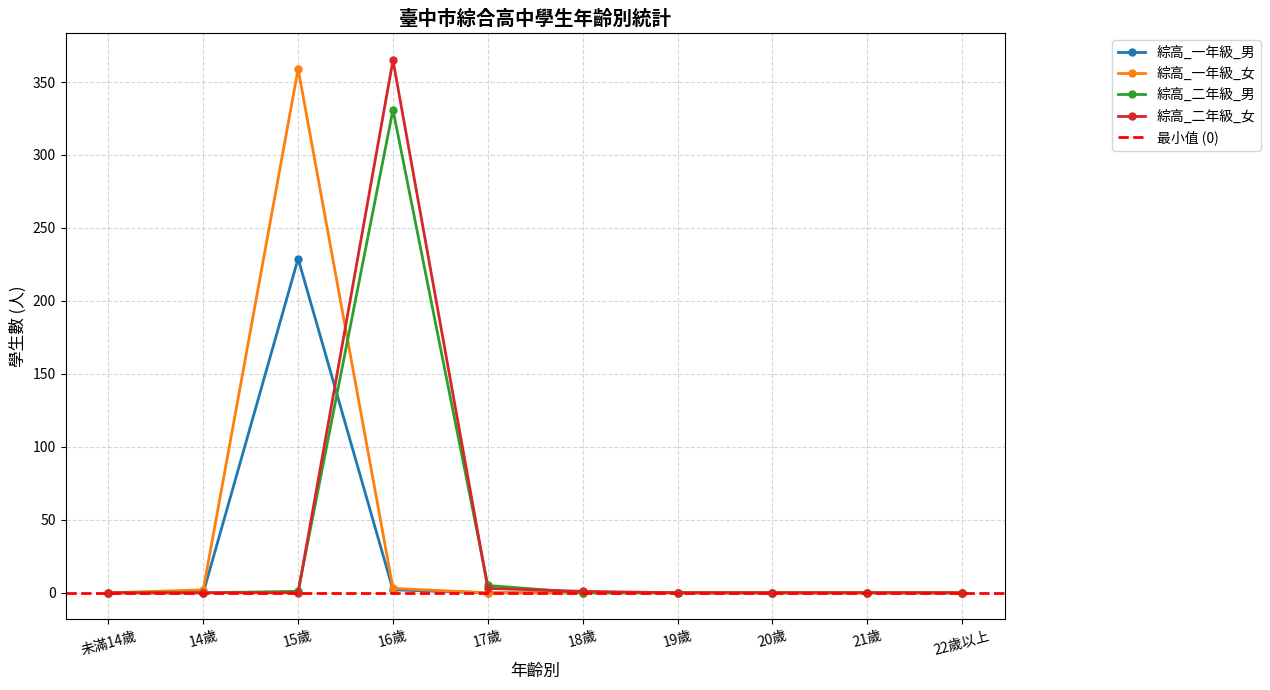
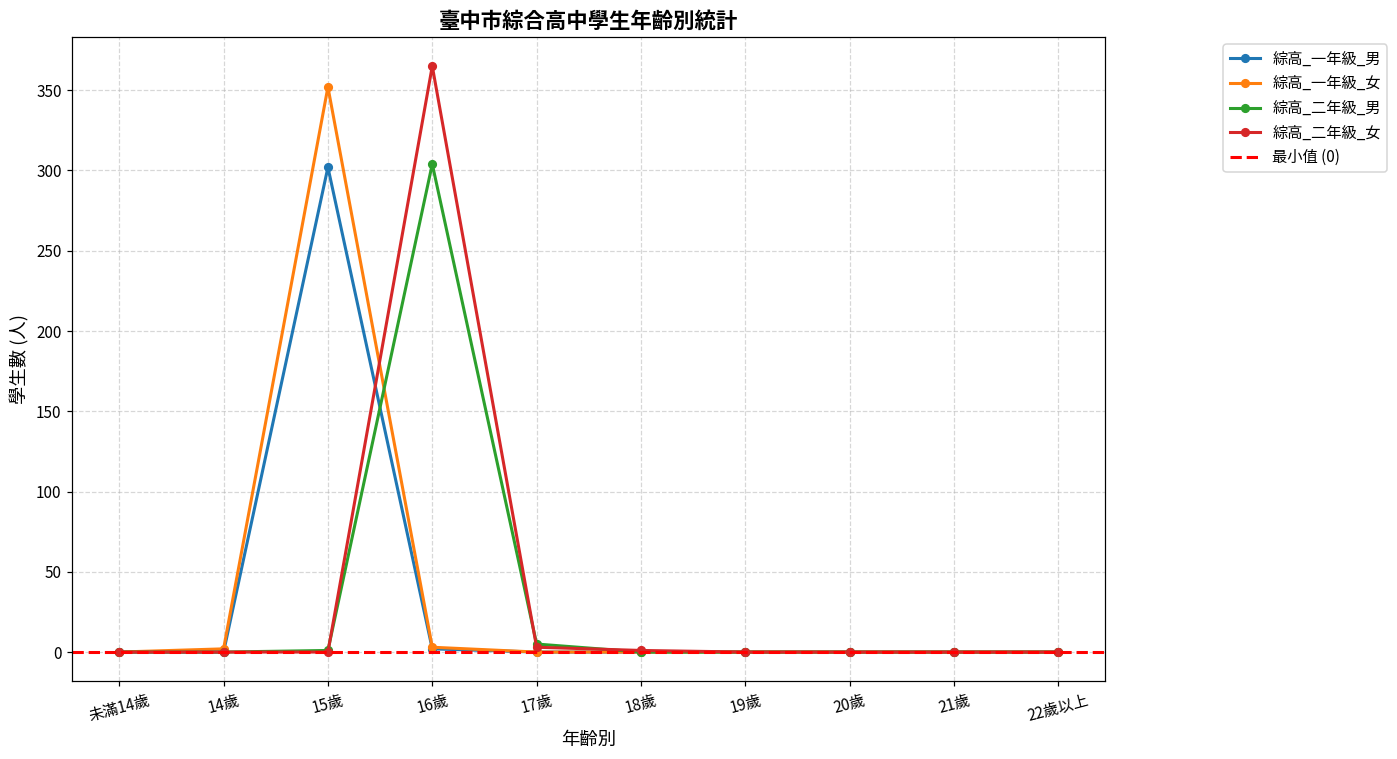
綜高_一年級_男, 15歲: 229 -> 302
綜高_一年級_女, 15歲: 359 -> 352
綜高_二年級_男, 16歲: 331 -> 304
